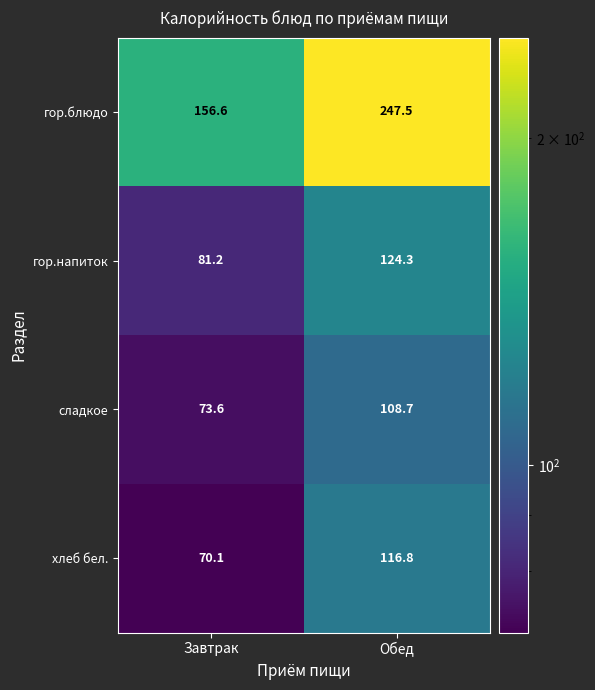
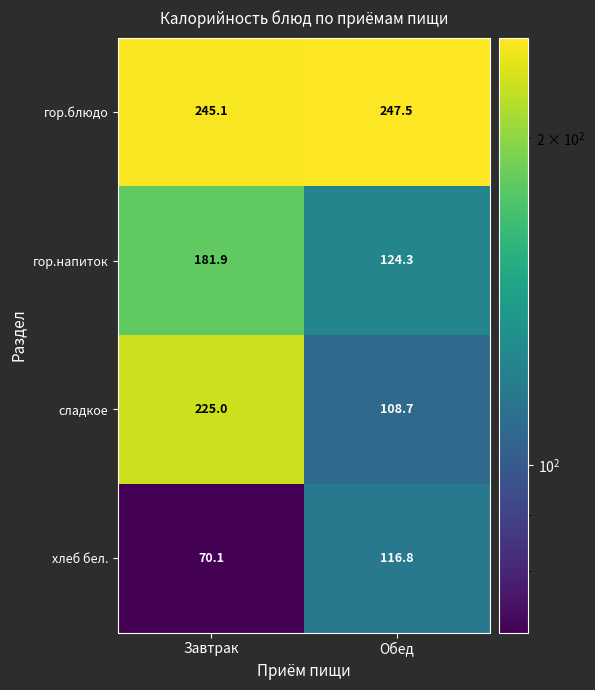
гор.блюдо, Завтрак: 156.6 -> 245.1
гор.напиток, Завтрак: 81.2 -> 181.9
сладкое, Завтрак: 73.6 -> 225.0
